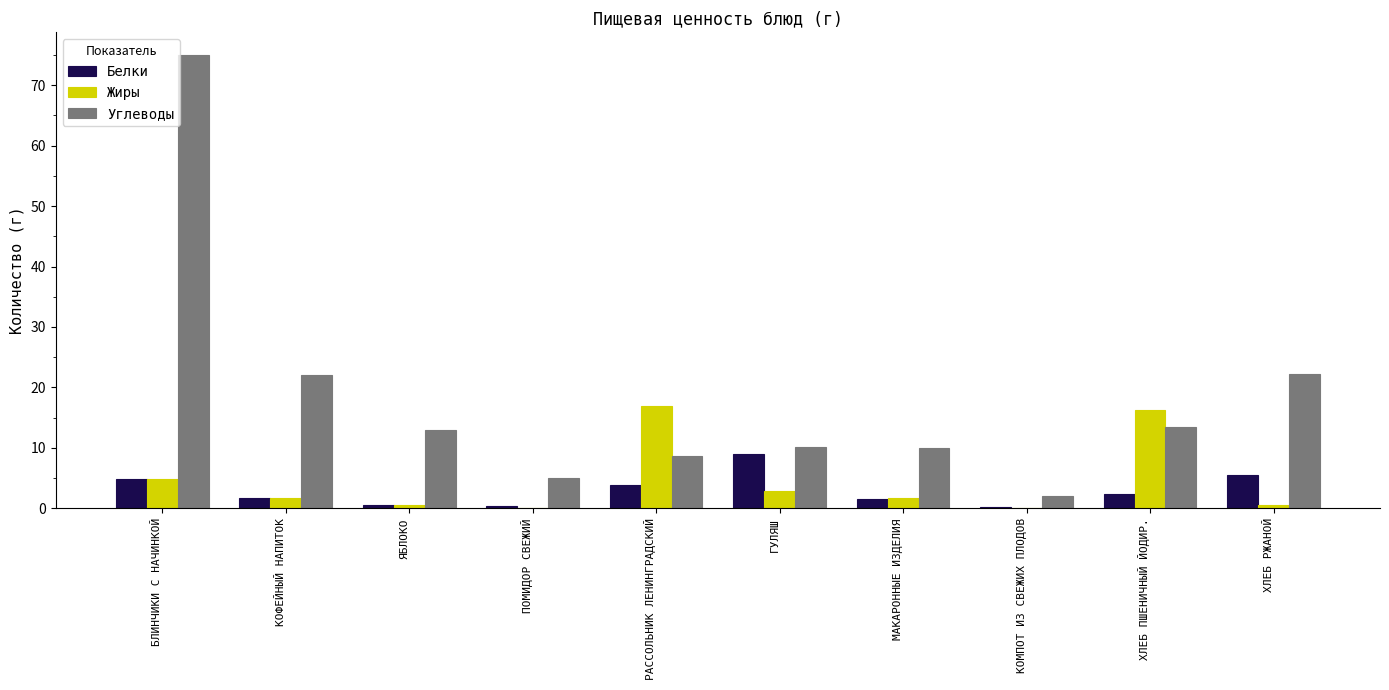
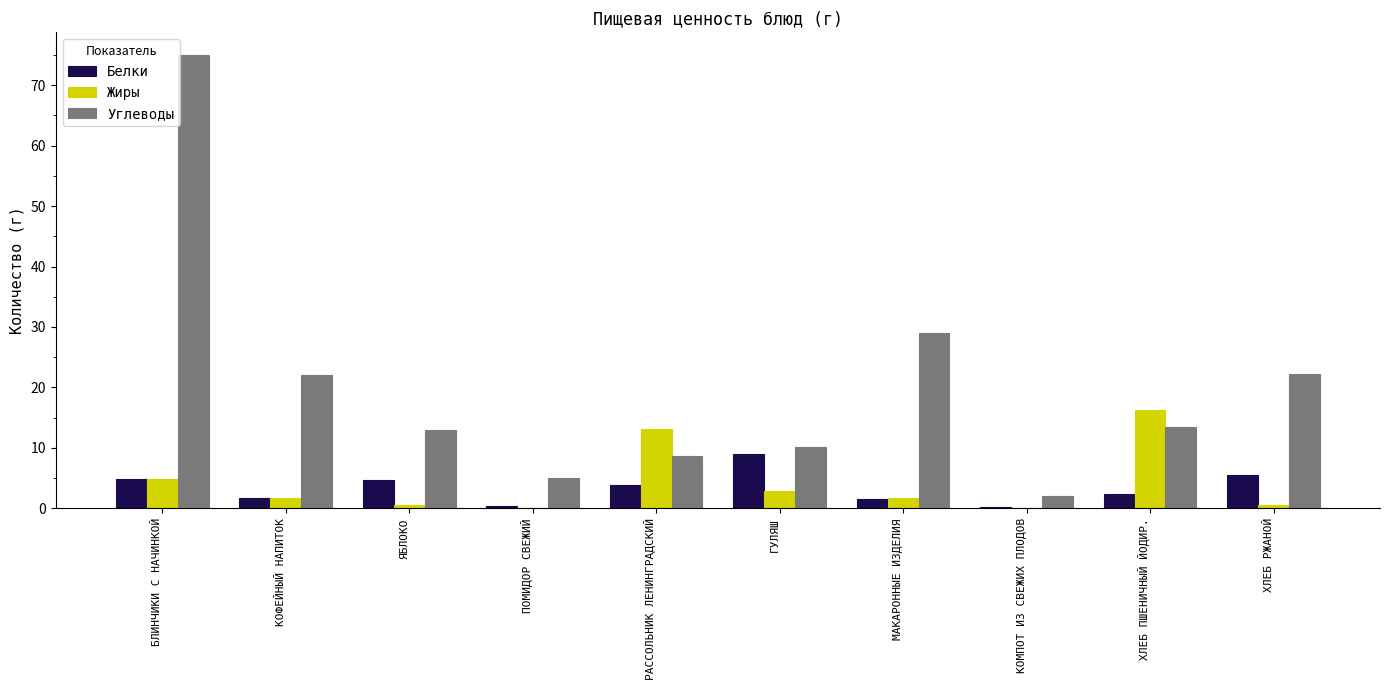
Белки, ЯБЛОКО: 1 -> 5
Жиры, РАССОЛЬНИК ЛЕНИНГРАДСКИЙ: 17 -> 13
Углеводы, МАКАРОННЫЕ ИЗДЕЛИЯ: 10 -> 29
